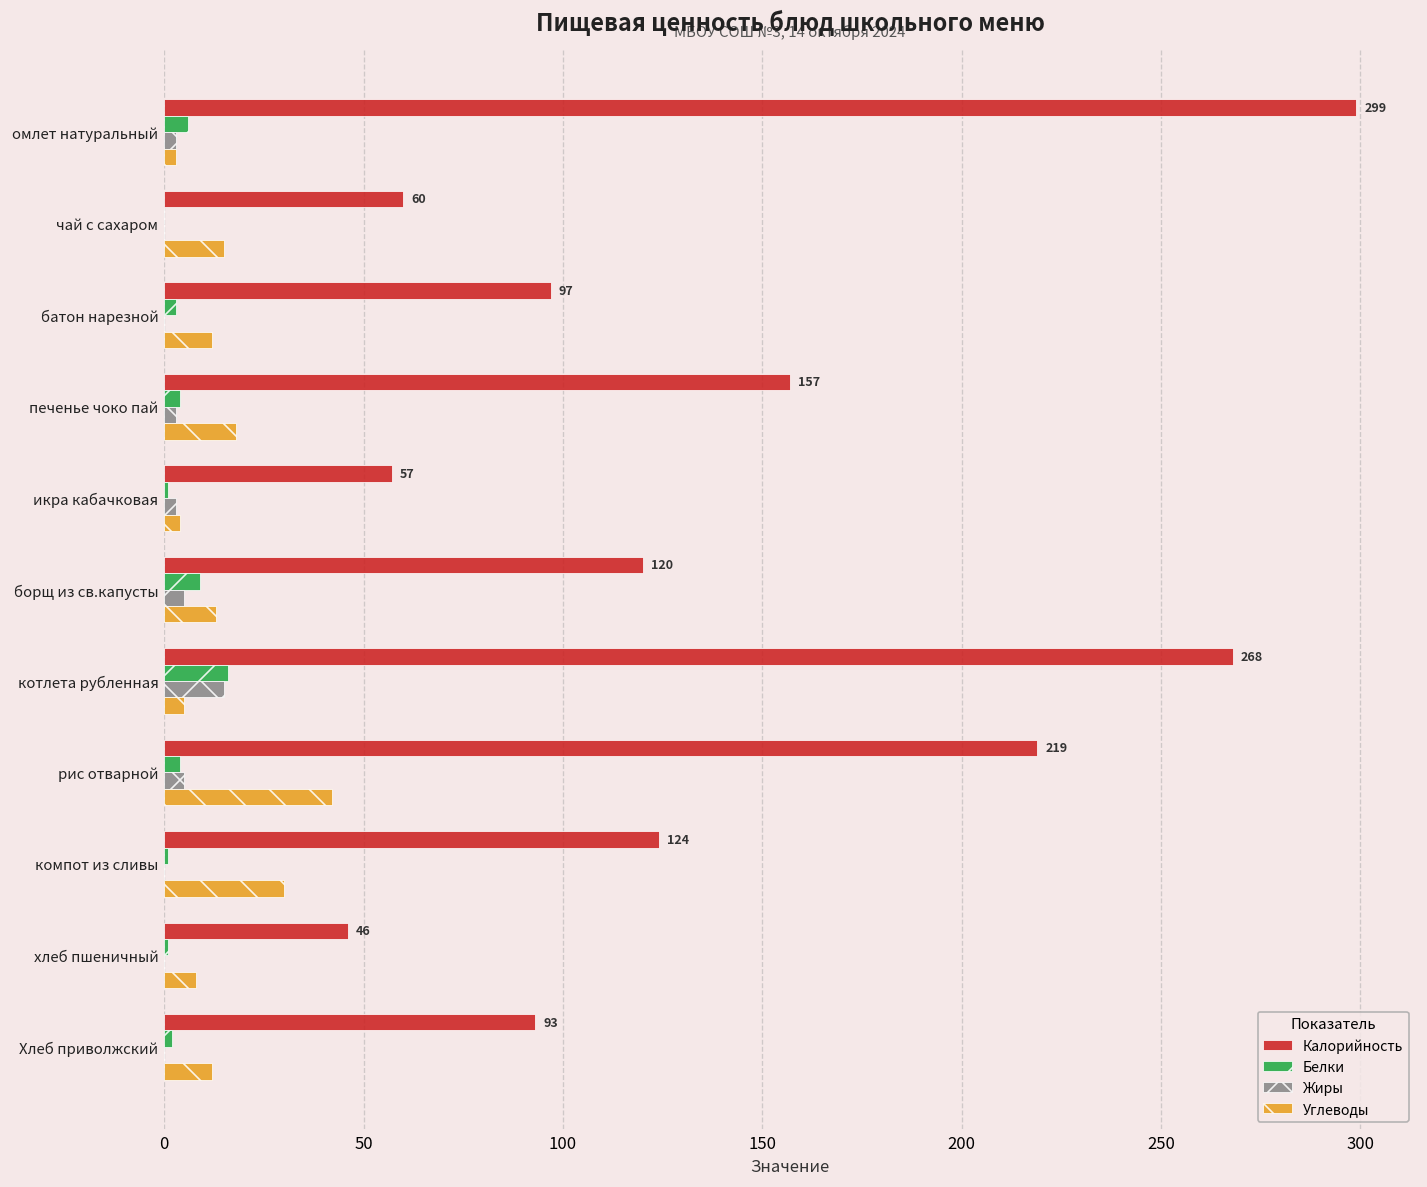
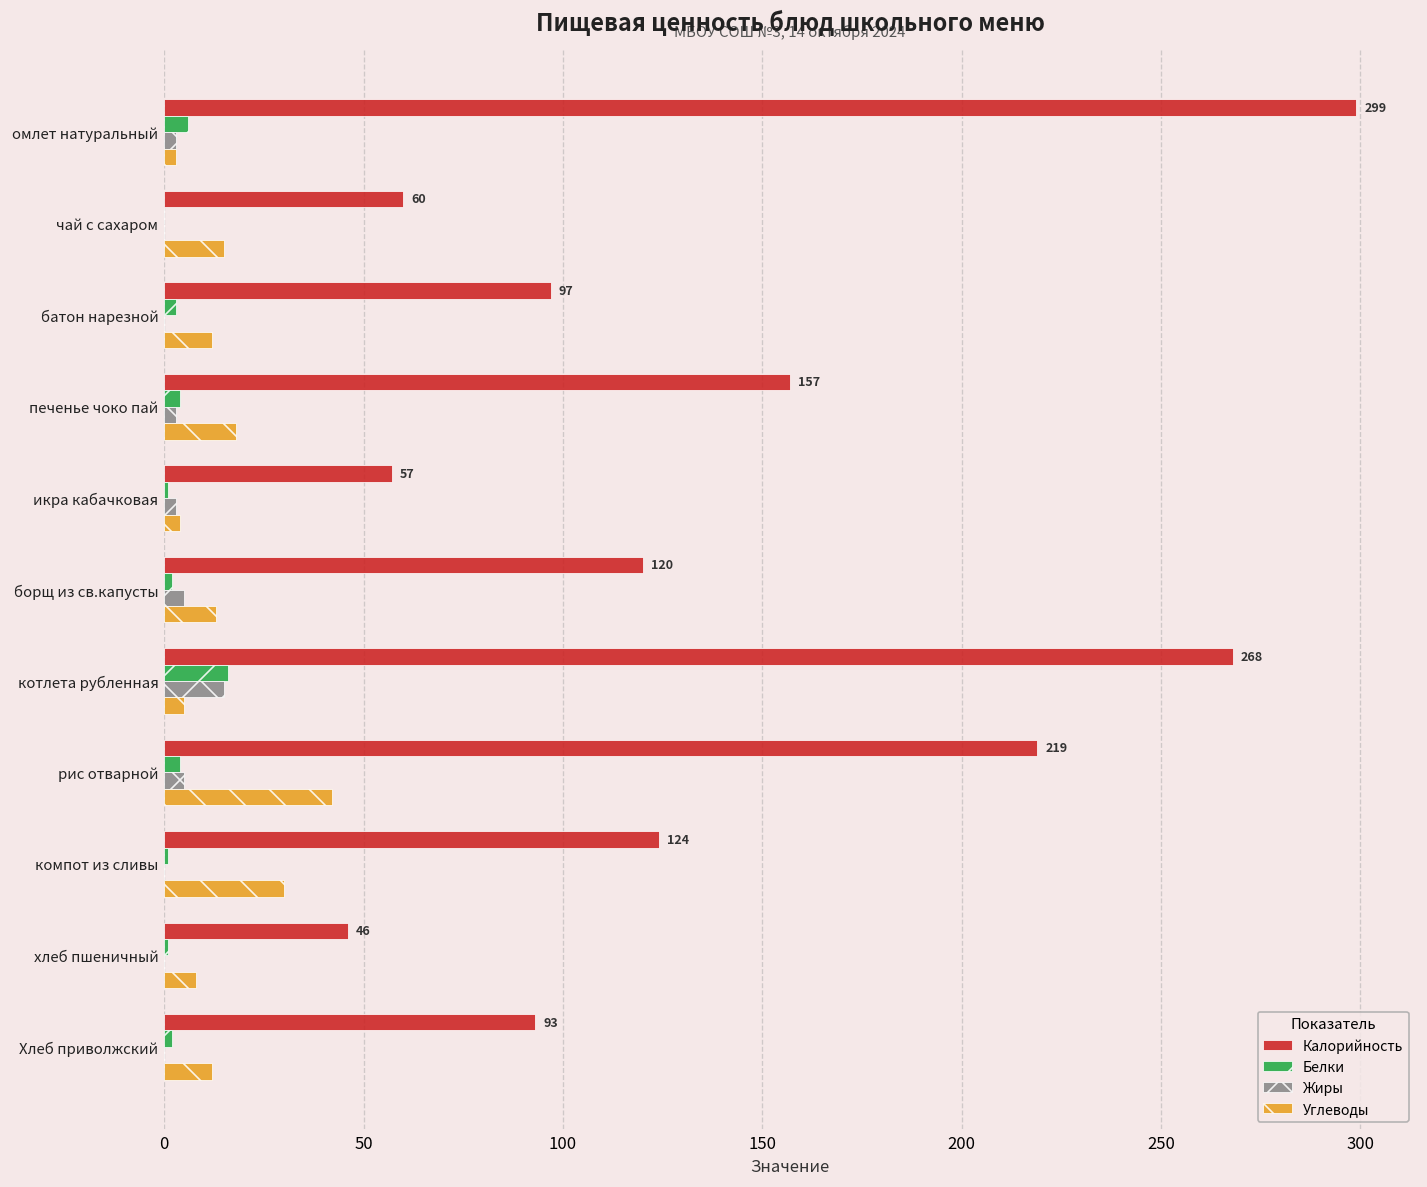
Белки, борщ из св.капусты: 9 -> 2
